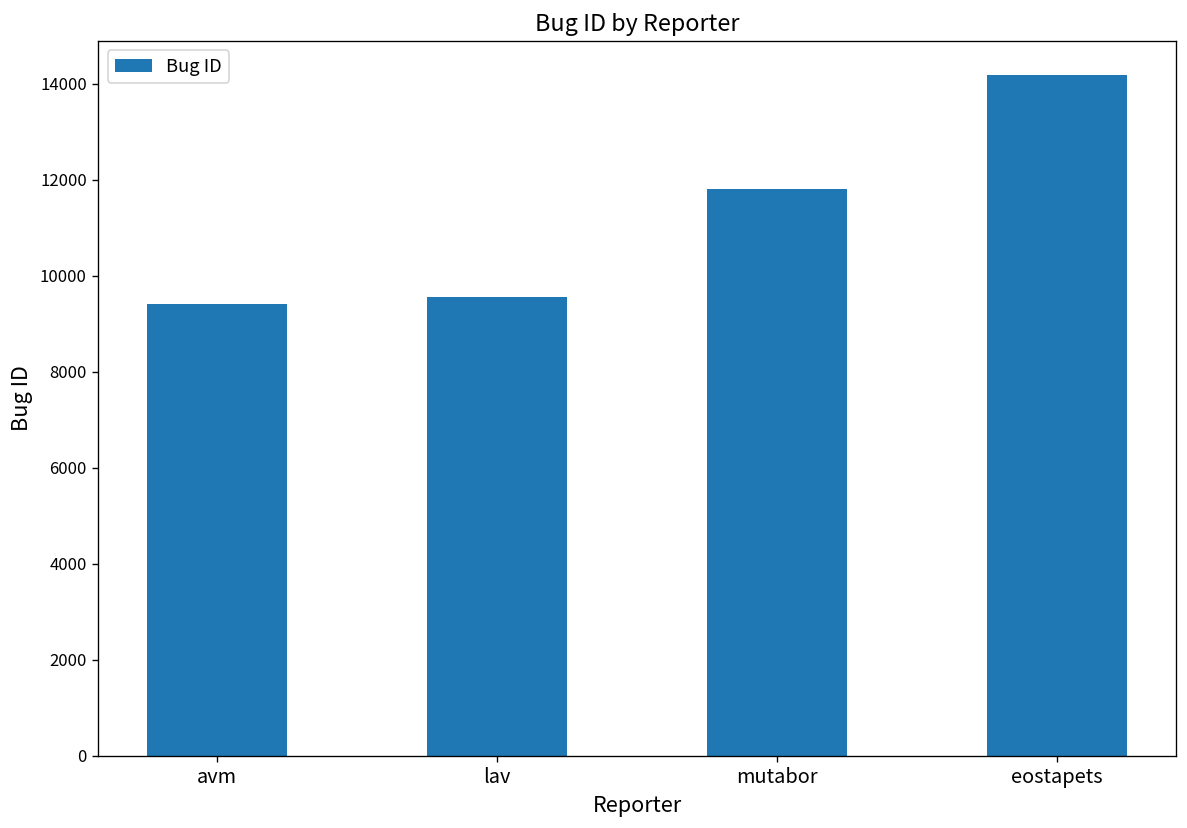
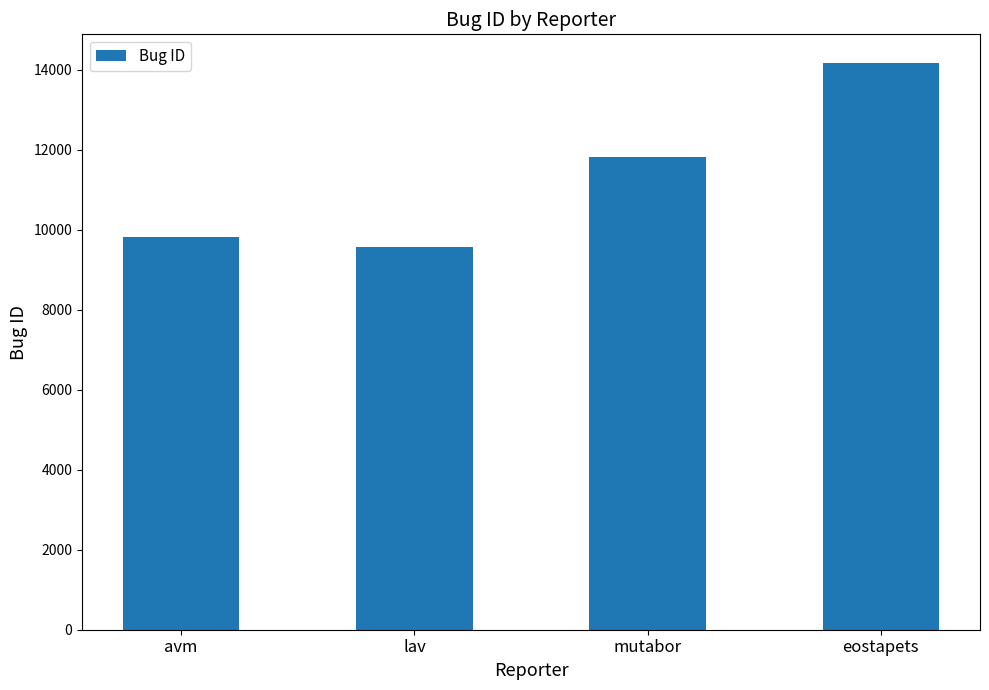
avm: 9400 -> 9800
